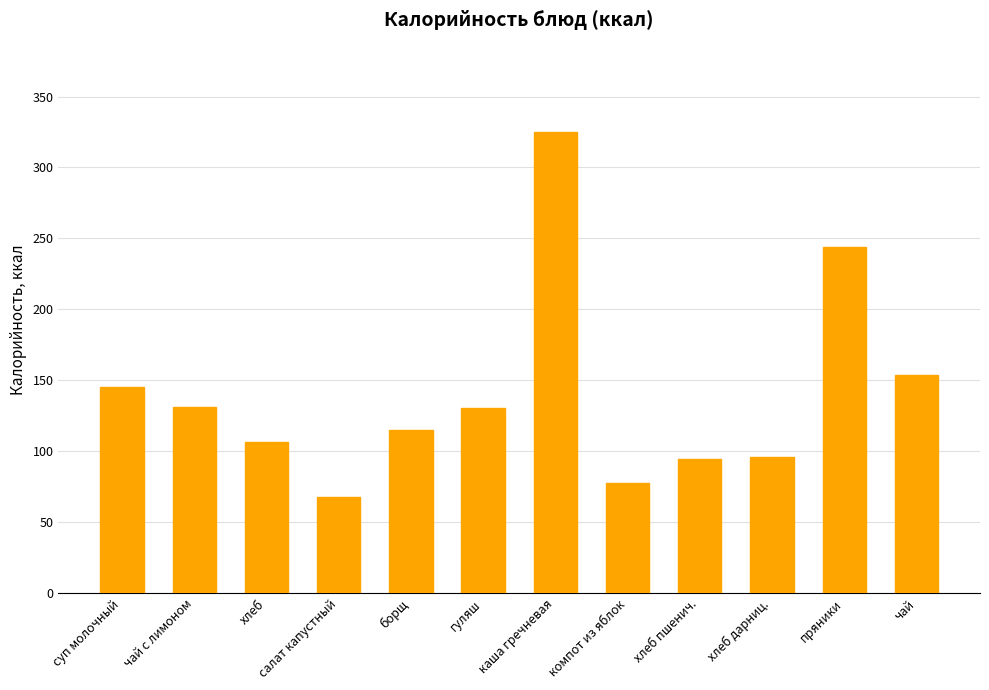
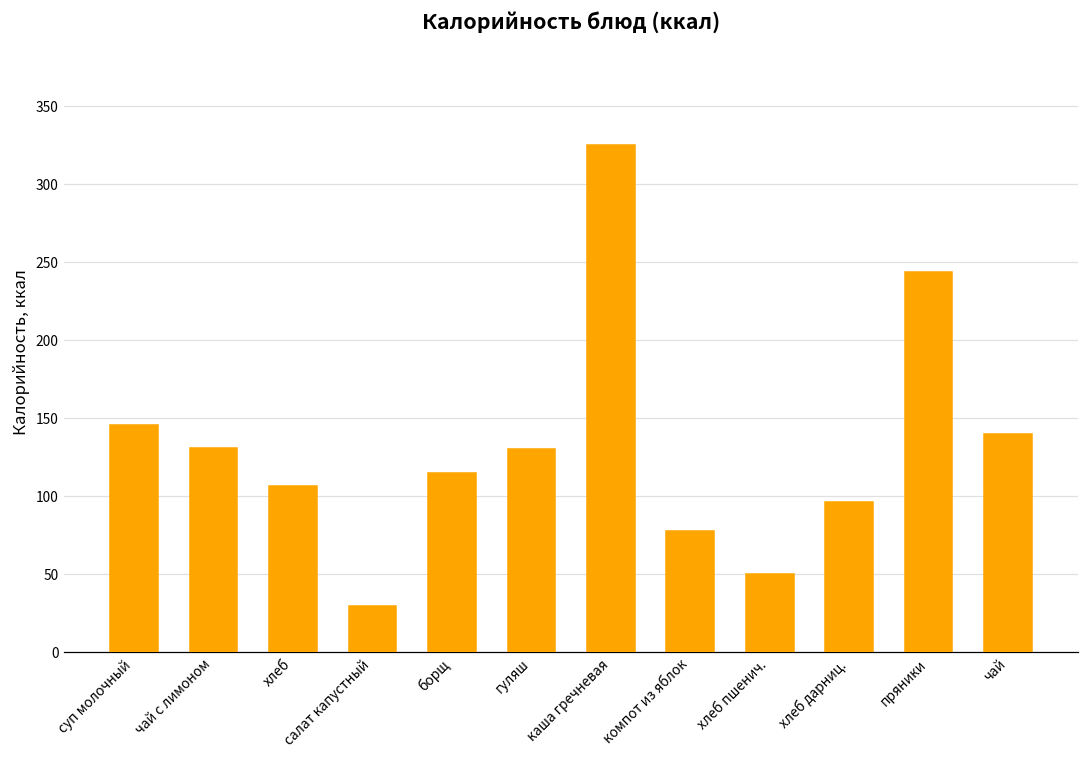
салат капустный: 68 -> 29
хлеб пшенич.: 94 -> 50
чай: 154 -> 140
